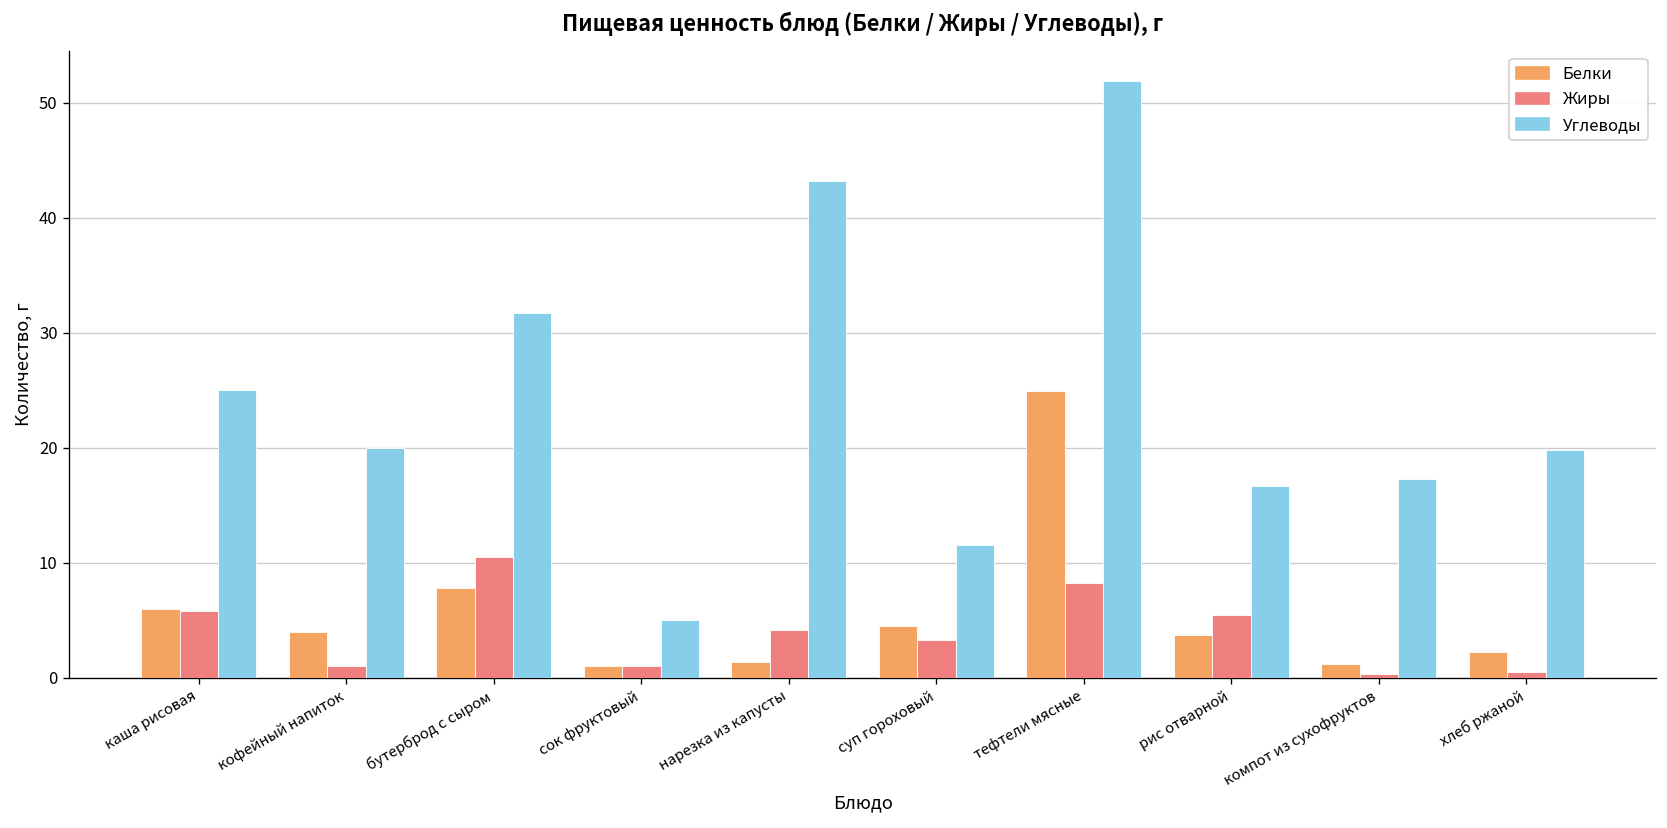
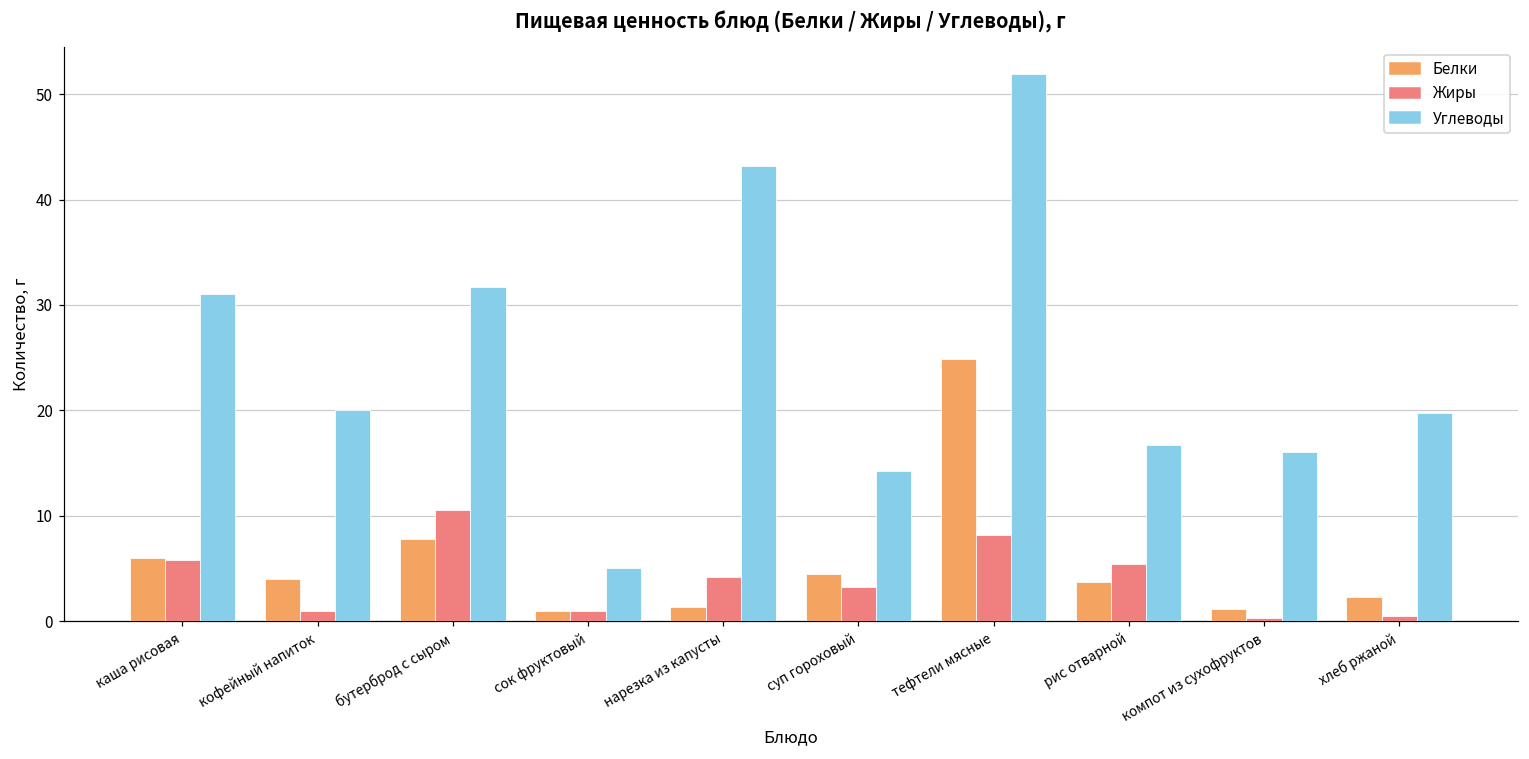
Углеводы, каша рисовая: 25 -> 31
Углеводы, суп гороховый: 11 -> 14
Углеводы, компот из сухофруктов: 17 -> 16
